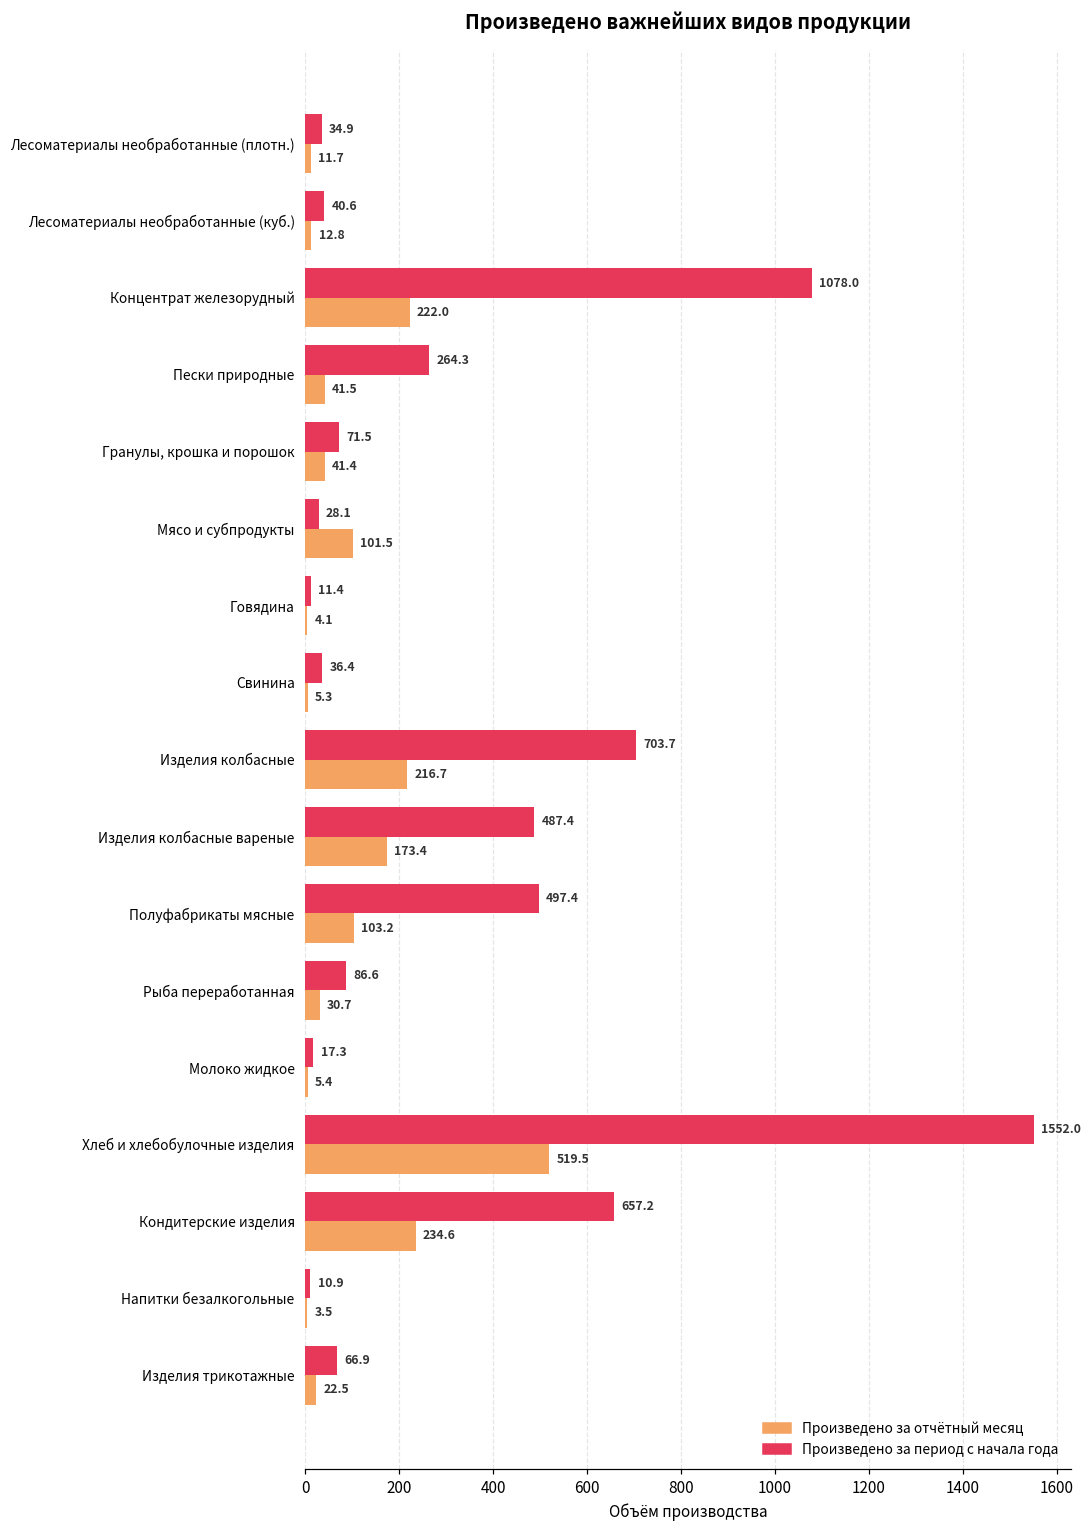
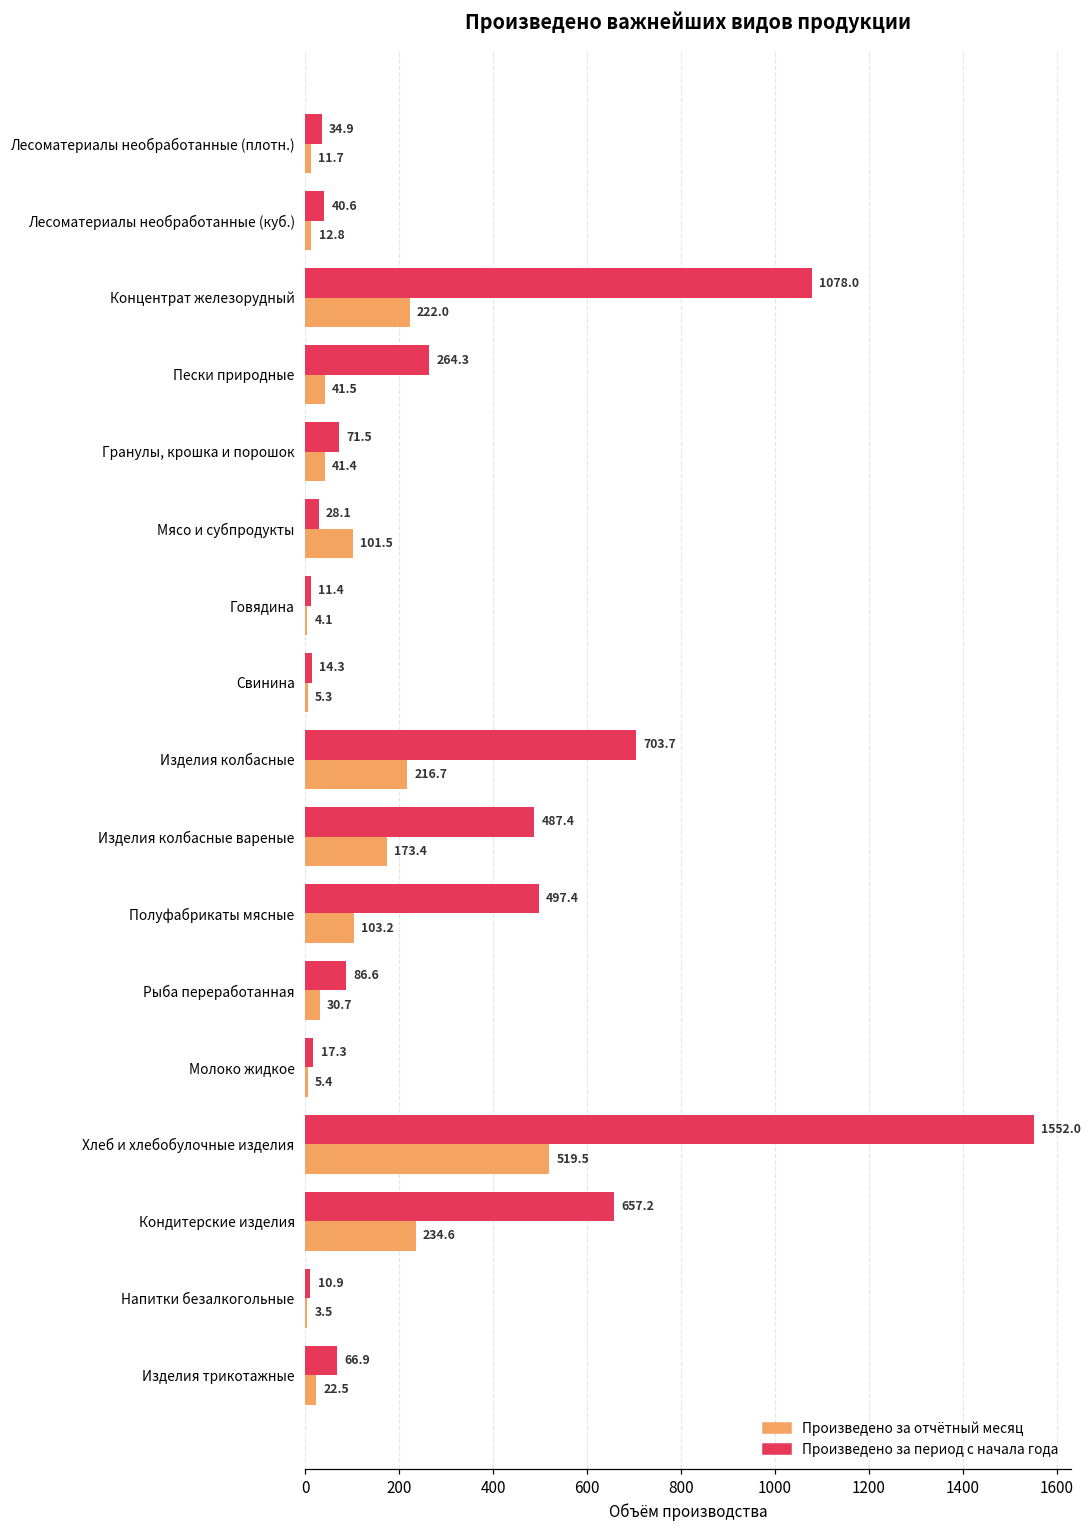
Произведено за период с начала года, Свинина: 36.4 -> 14.3
